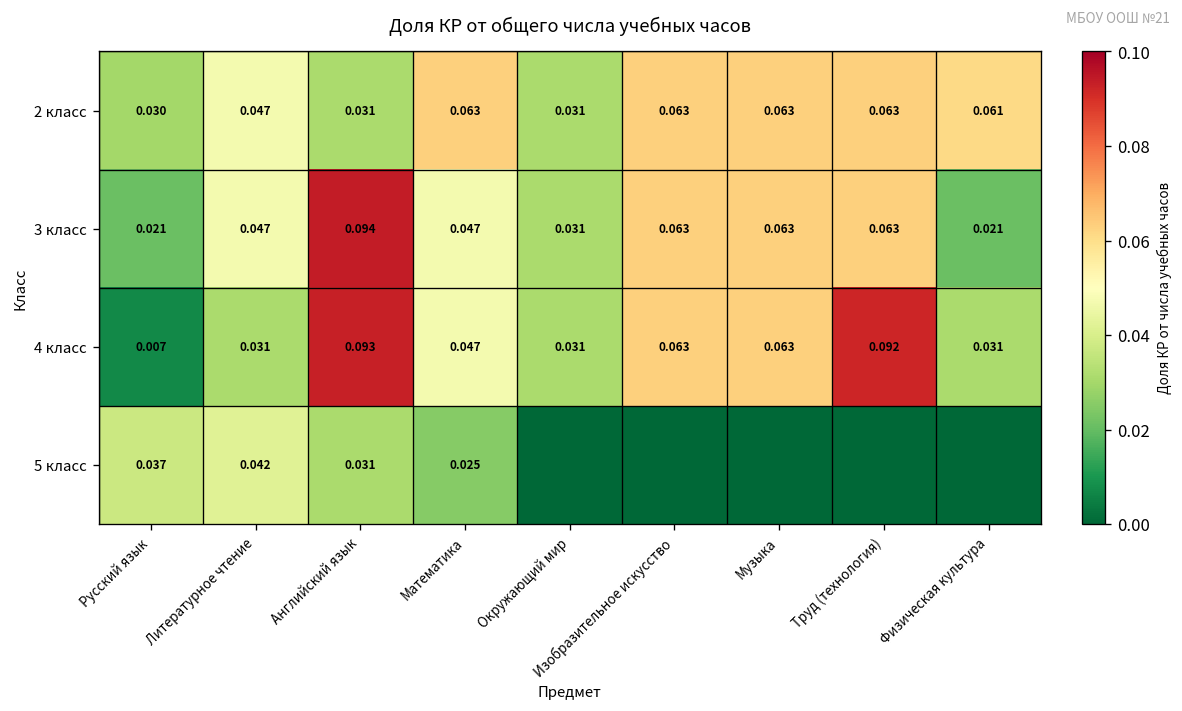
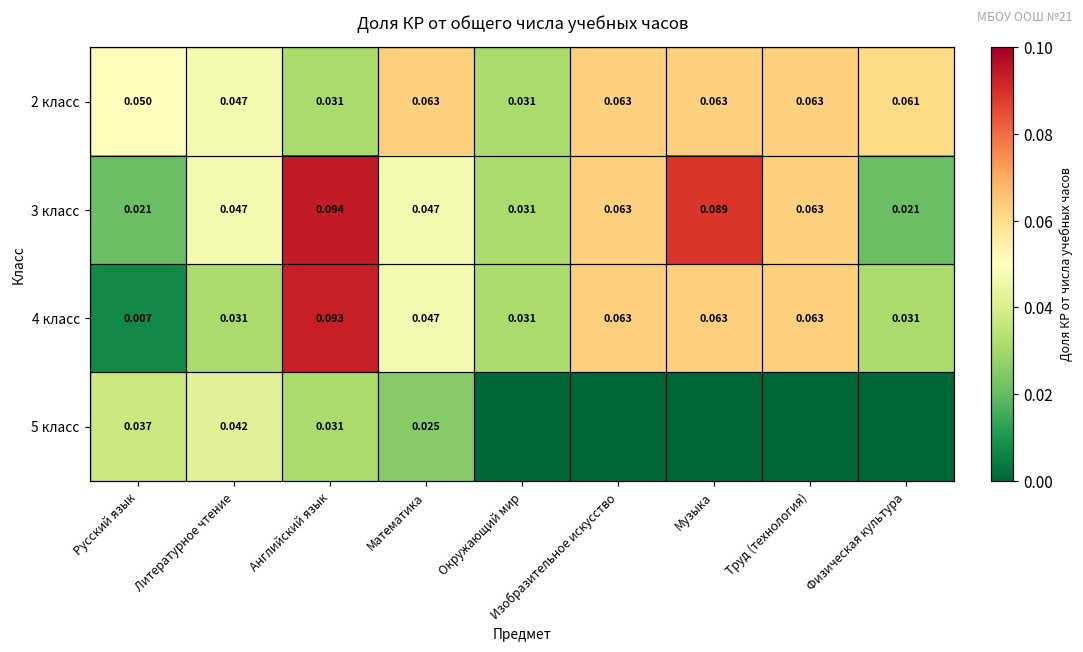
2 класс, Русский язык: 0.030 -> 0.050
3 класс, Музыка: 0.063 -> 0.089
4 класс, Труд (технология): 0.092 -> 0.063
